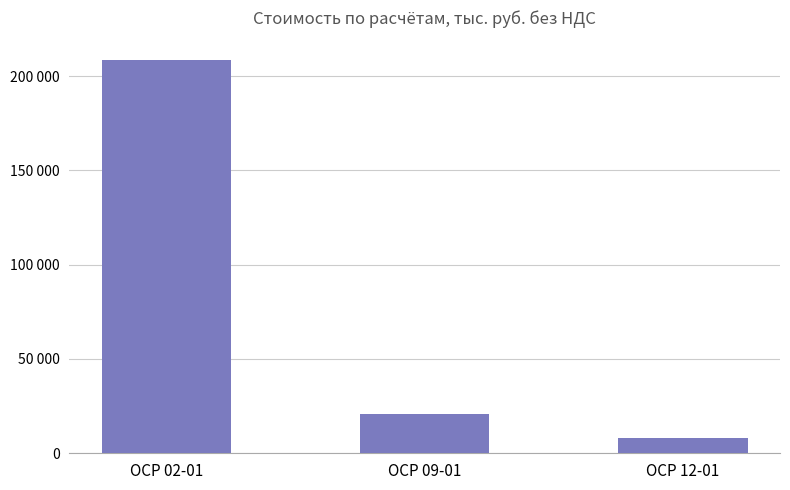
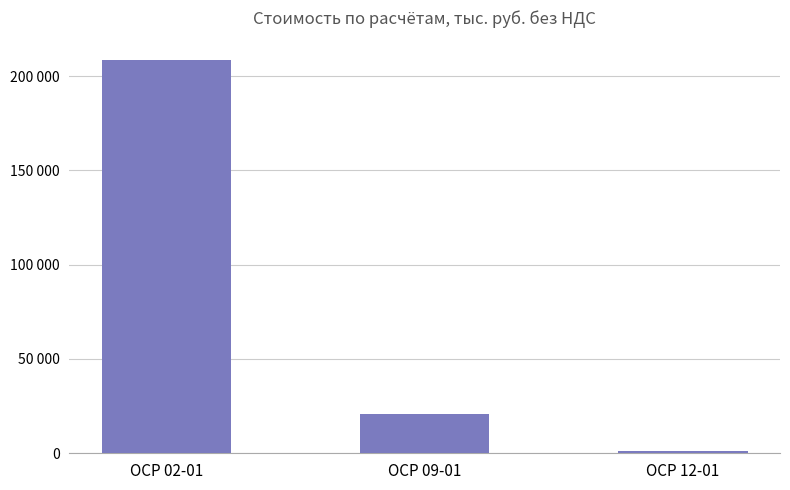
ОСР 12-01: 8000 -> 1000
